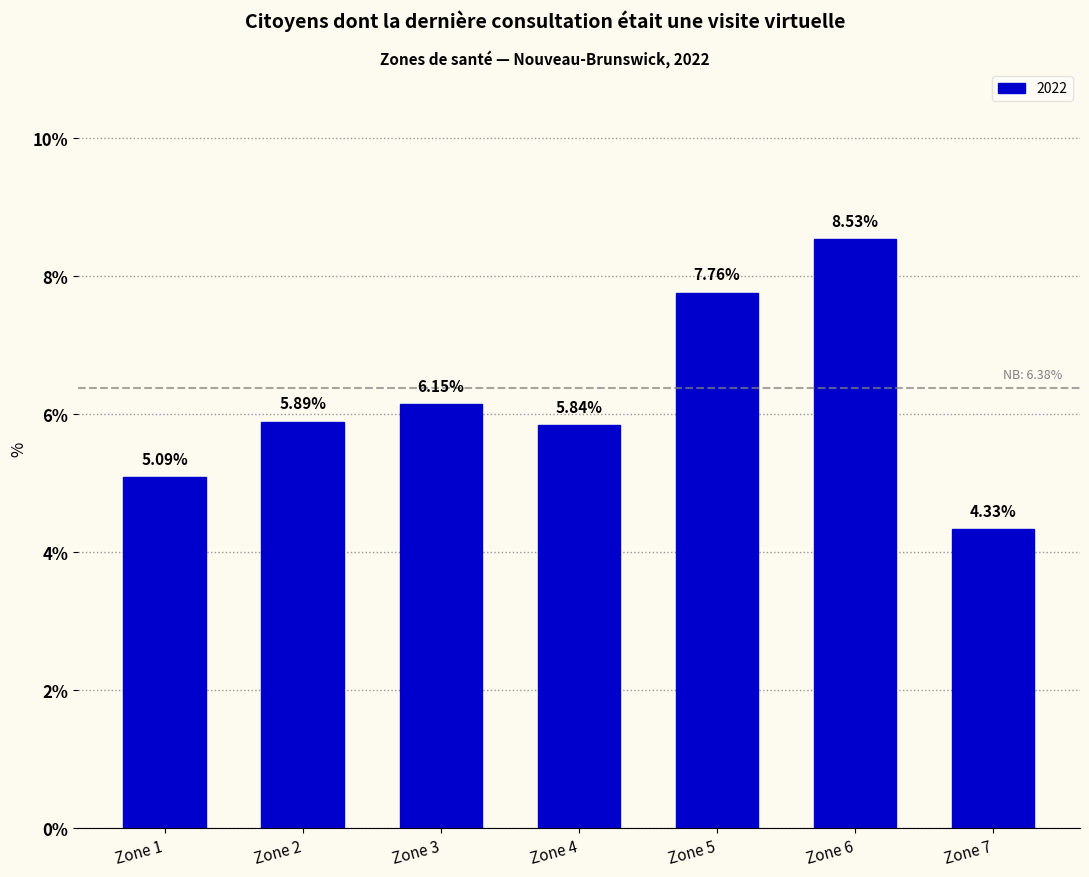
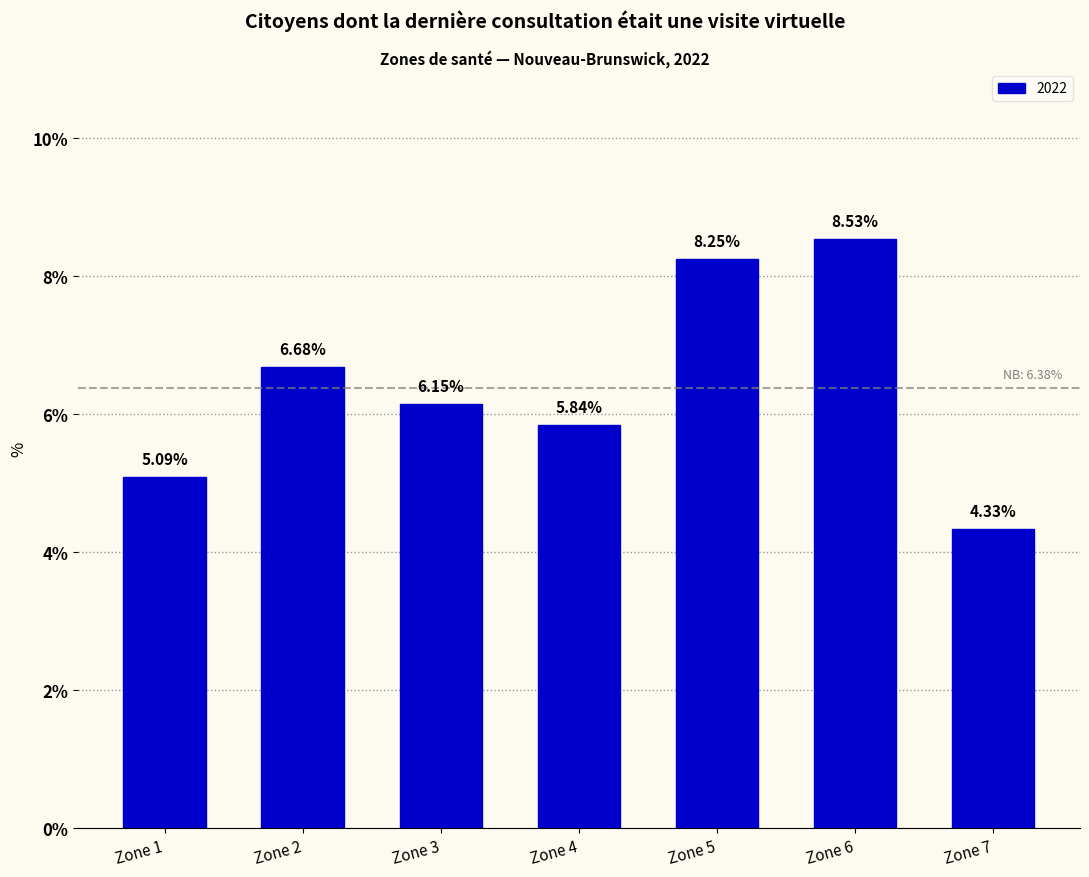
Zone 2: 5.89% -> 6.68%
Zone 5: 7.76% -> 8.25%
